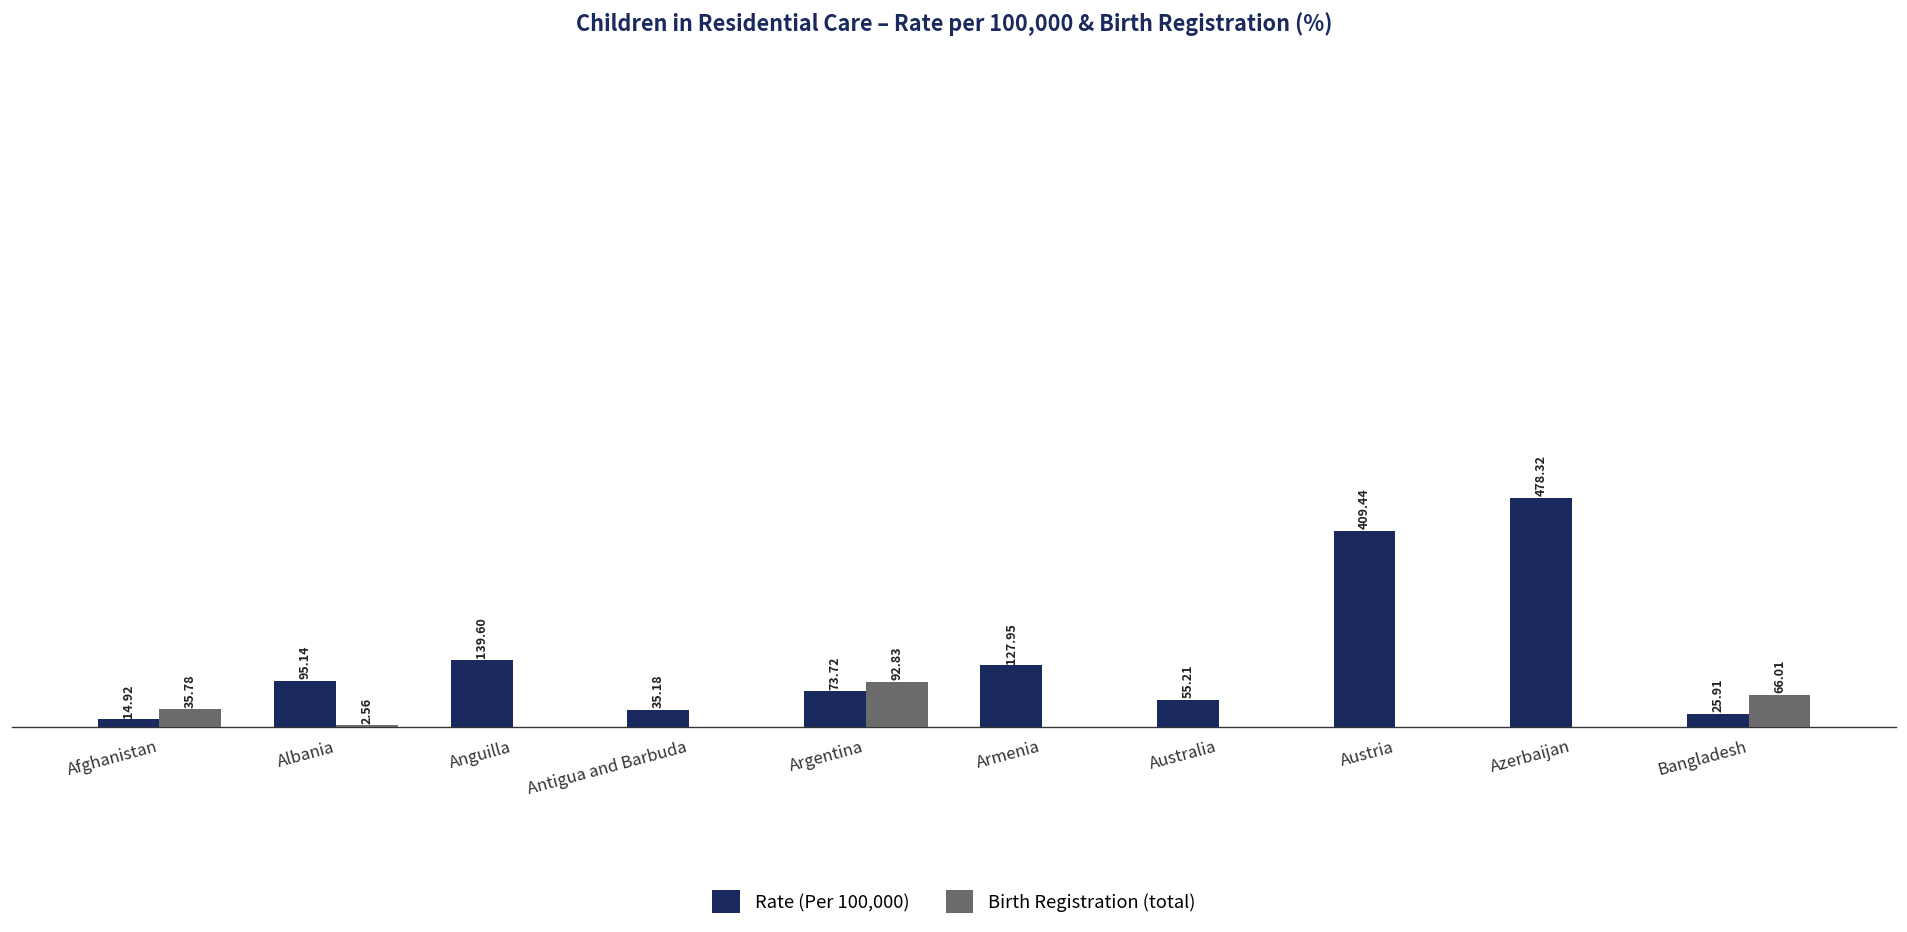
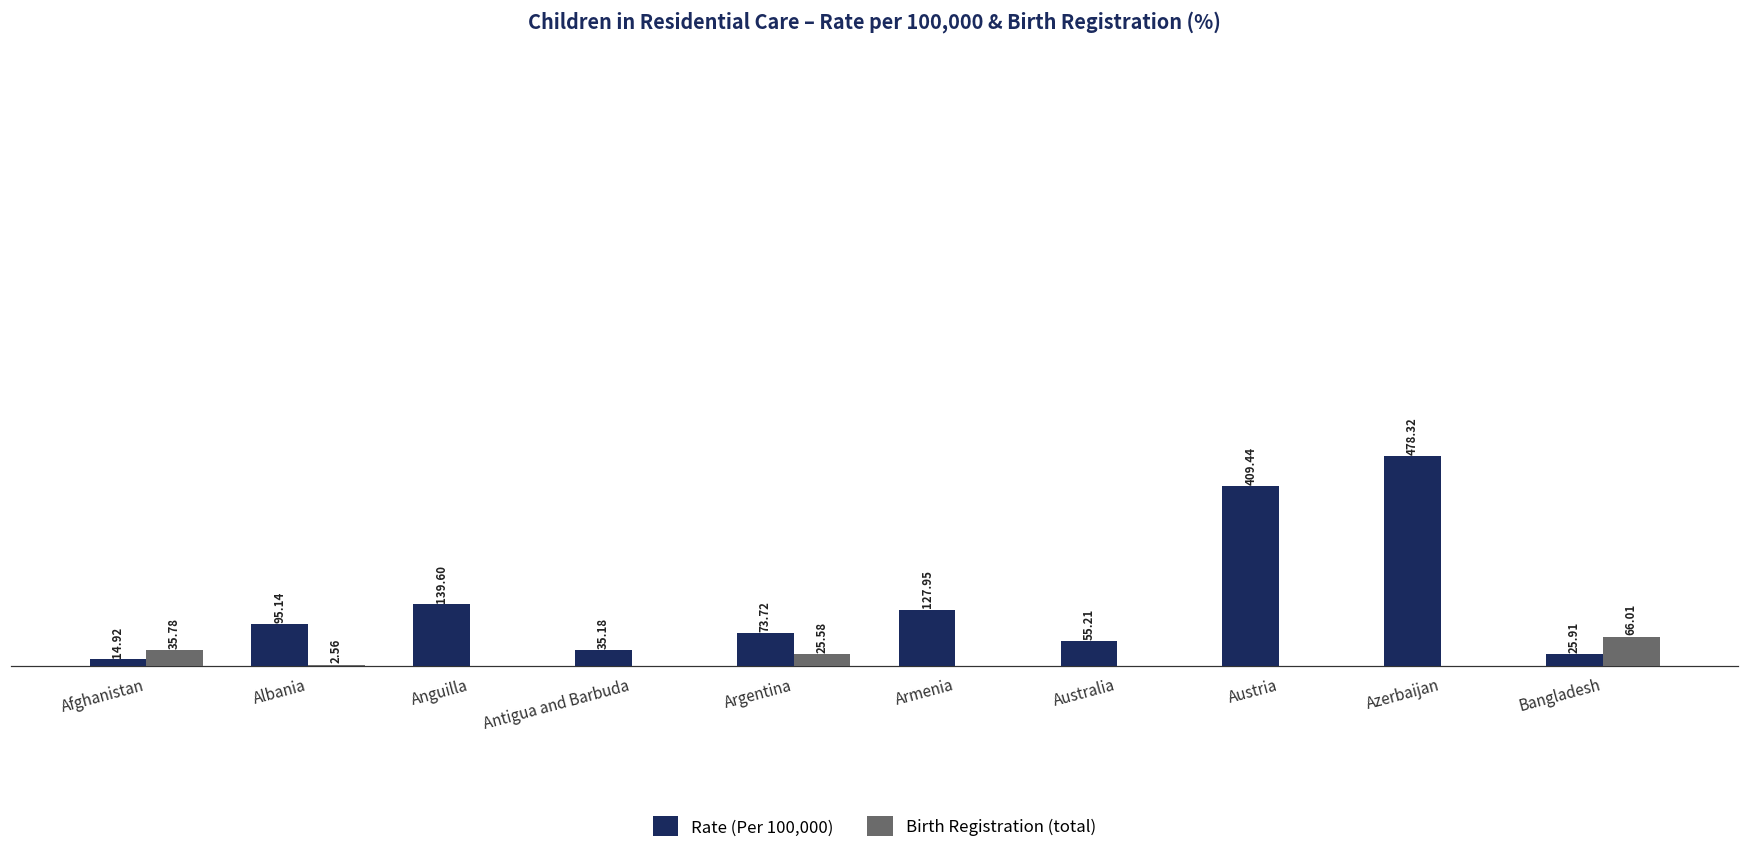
Birth Registration (total), Argentina: 92.83 -> 25.58
